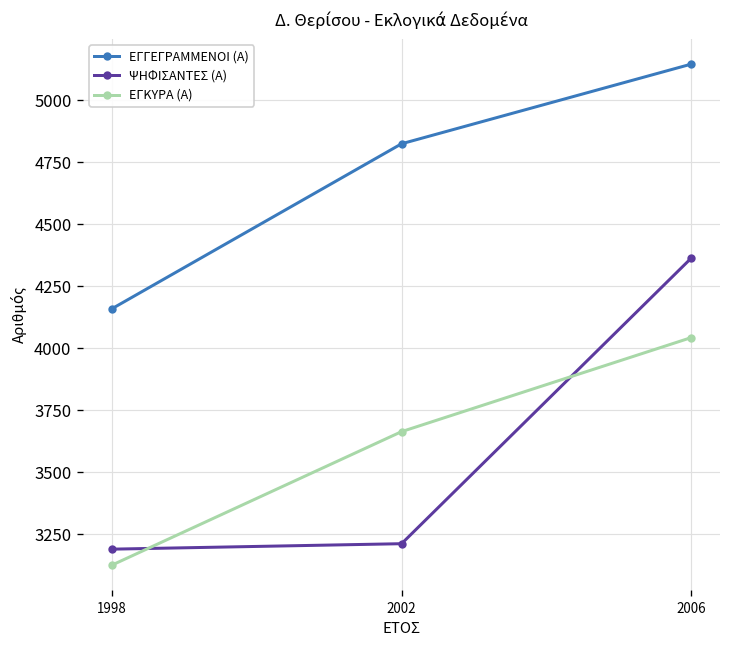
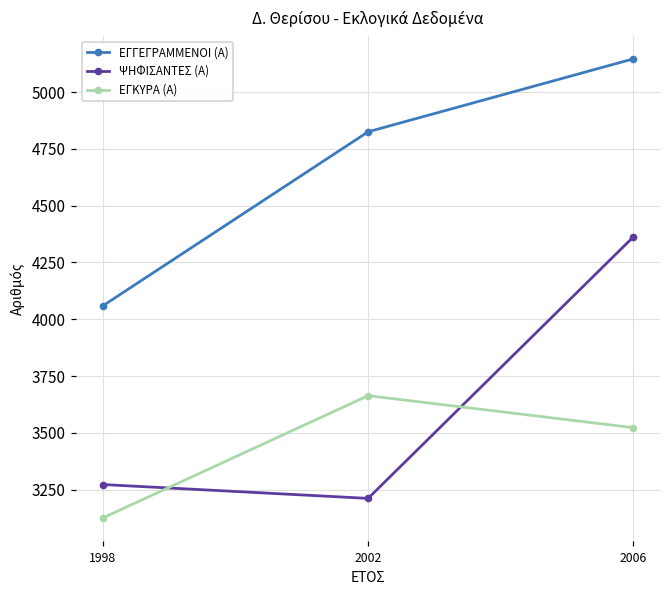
ΕΓΓΕΓΡΑΜΜΕΝΟΙ (Α), 1998: 4160 -> 4060
ΨΗΦΙΣΑΝΤΕΣ (Α), 1998: 3190 -> 3270
ΕΓΚΥΡΑ (Α), 2006: 4040 -> 3520
